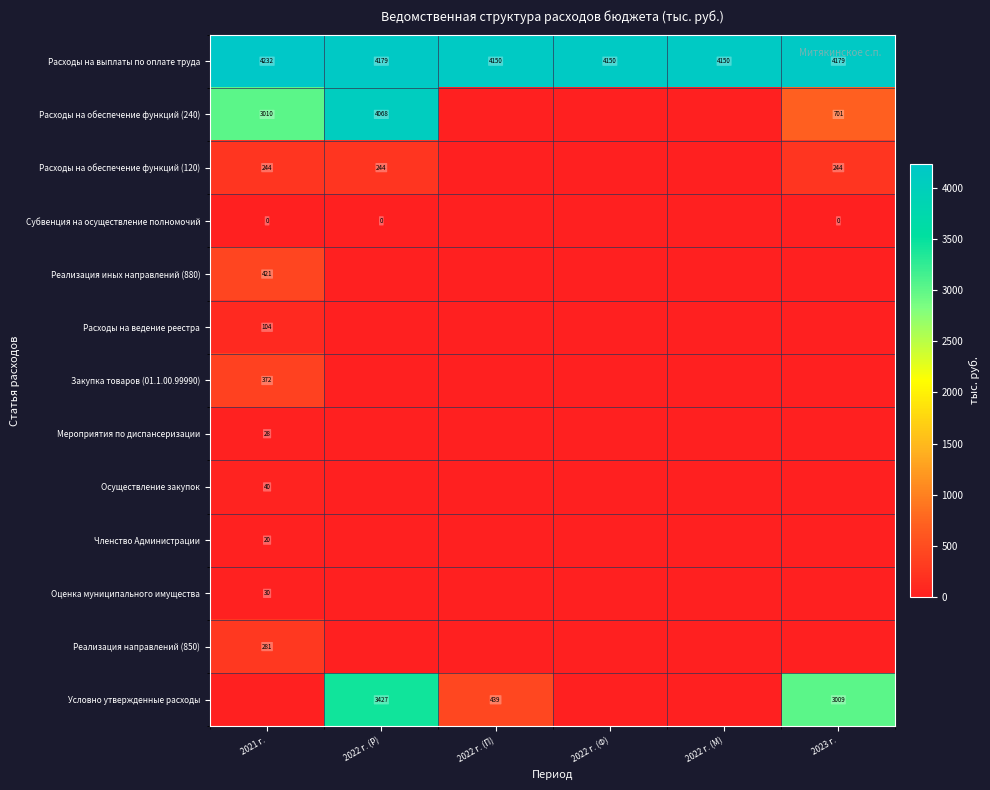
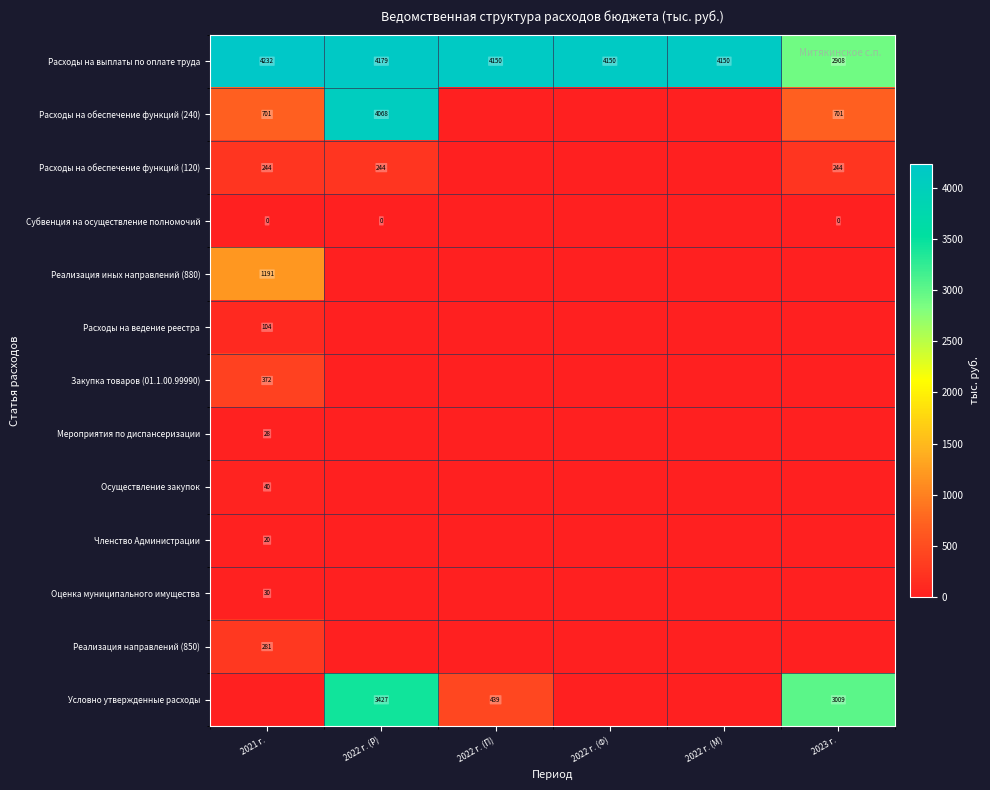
Расходы на выплаты по оплате труда, 2023 г.: 4179 -> 2908
Расходы на обеспечение функций (240), 2021 г.: 3010 -> 701
Реализация иных направлений (880), 2021 г.: 421 -> 1191
